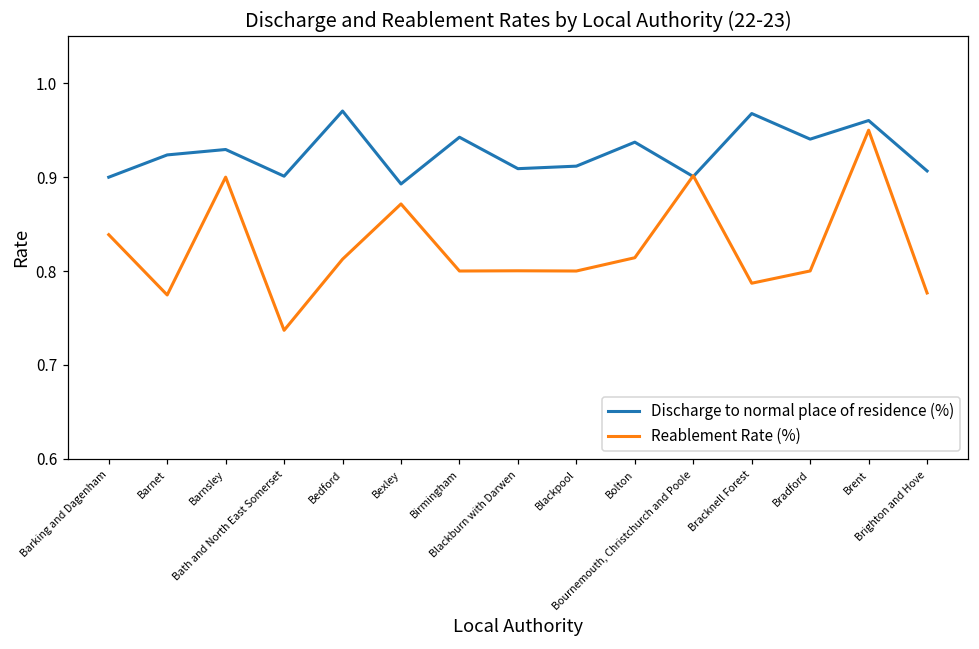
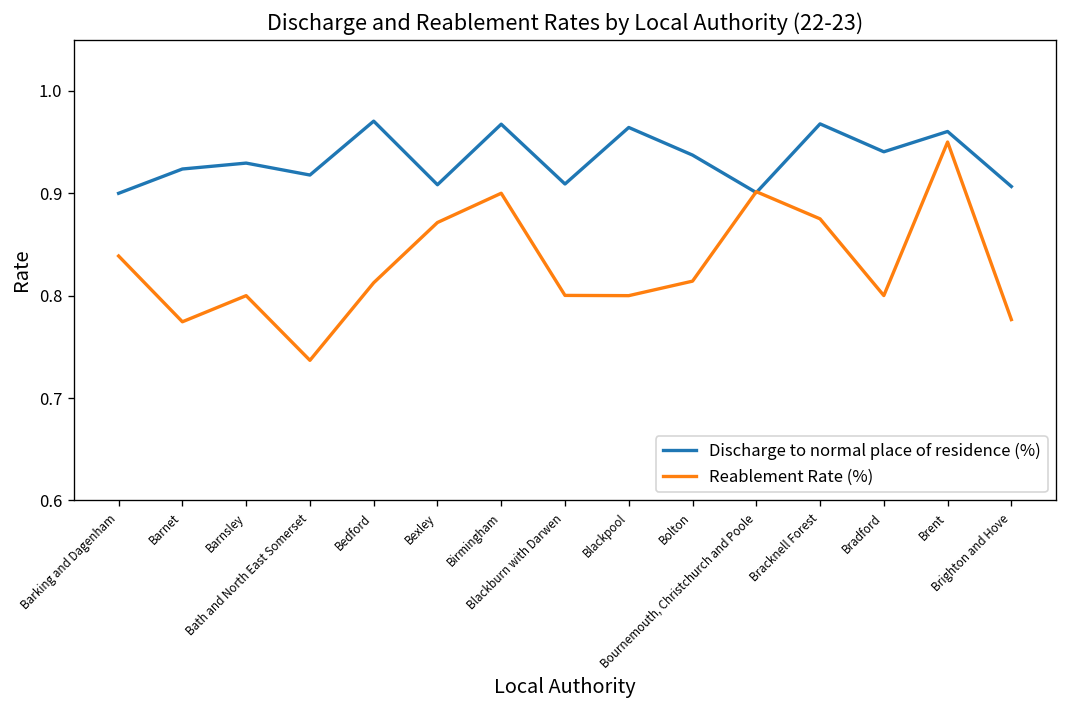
Reablement Rate (%), Barnsley: 0.9 -> 0.8
Discharge to normal place of residence (%), Bath and North East Somerset: 0.90 -> 0.92
Discharge to normal place of residence (%), Bexley: 0.89 -> 0.91
Discharge to normal place of residence (%), Birmingham: 0.94 -> 0.97
Reablement Rate (%), Birmingham: 0.8 -> 0.9
Discharge to normal place of residence (%), Blackpool: 0.91 -> 0.96
Reablement Rate (%), Bracknell Forest: 0.79 -> 0.88
